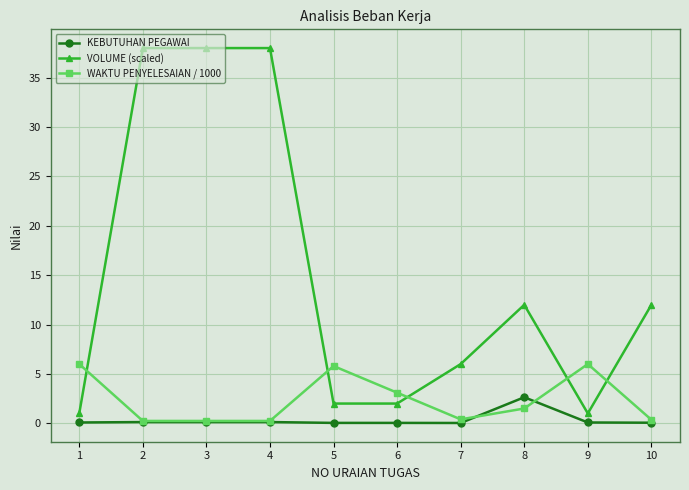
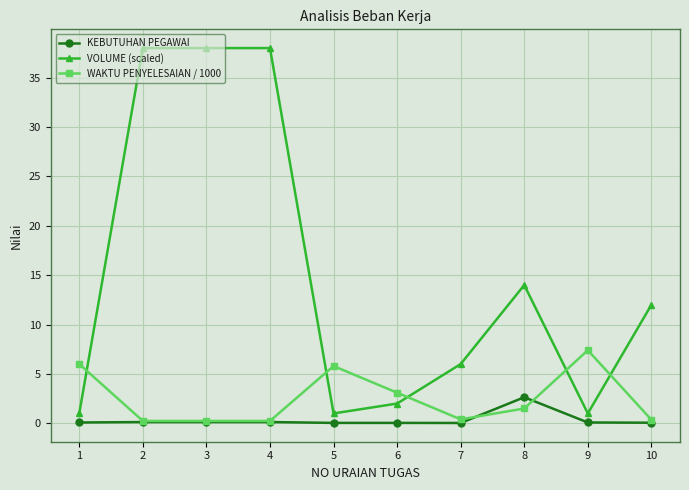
VOLUME (scaled), 5: 2 -> 1
VOLUME (scaled), 8: 12 -> 14
WAKTU PENYELESAIAN / 1000, 9: 6 -> 7
